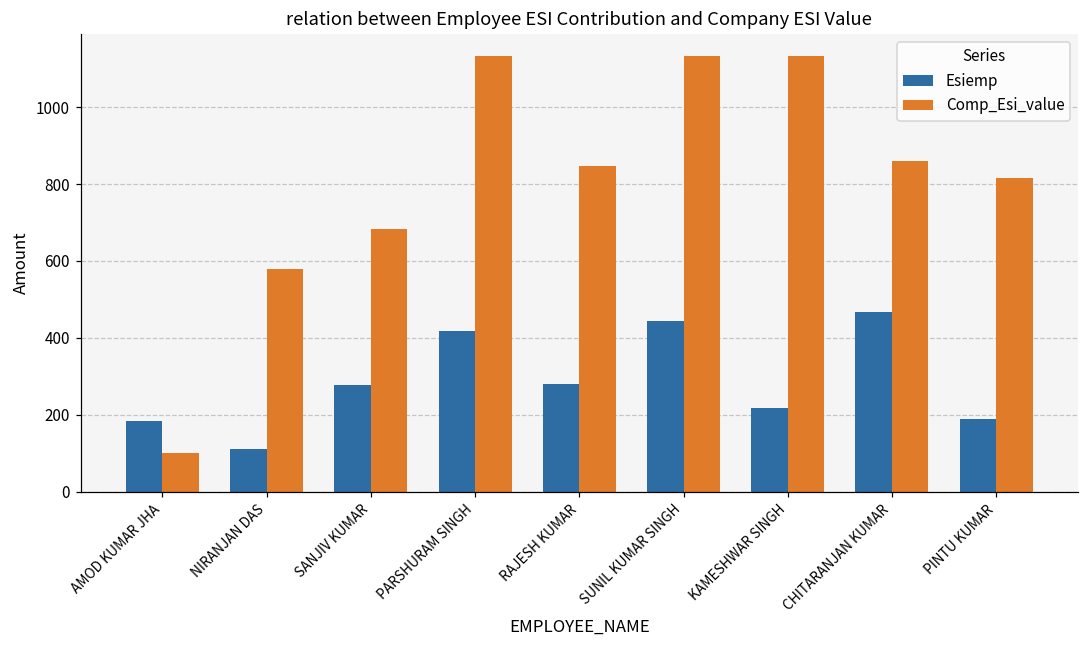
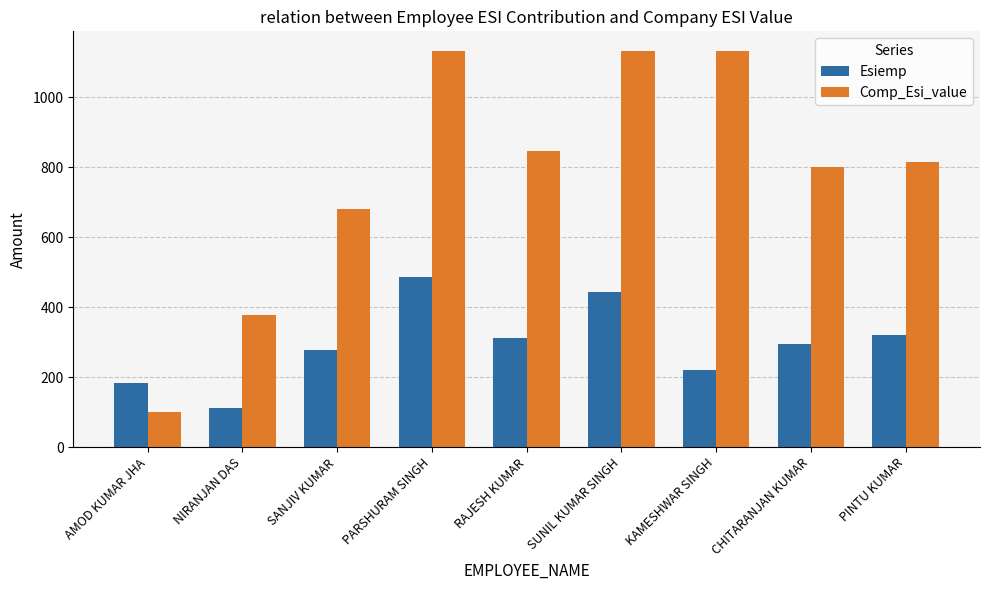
Comp_Esi_value, NIRANJAN DAS: 580 -> 380
Esiemp, PARSHURAM SINGH: 420 -> 490
Esiemp, RAJESH KUMAR: 280 -> 310
Esiemp, CHITARANJAN KUMAR: 470 -> 300
Comp_Esi_value, CHITARANJAN KUMAR: 860 -> 800
Esiemp, PINTU KUMAR: 190 -> 320
